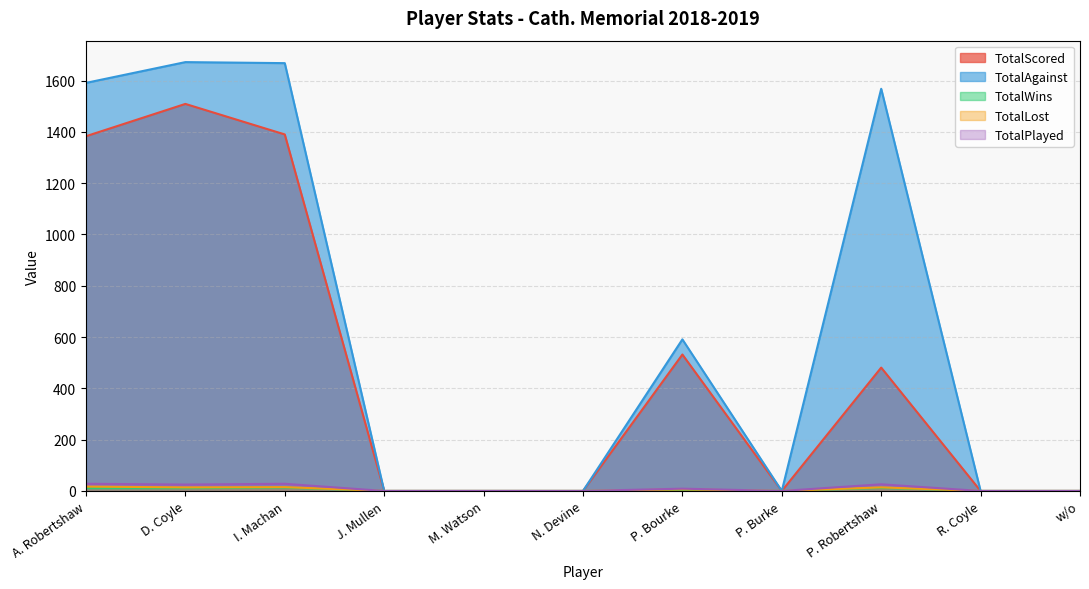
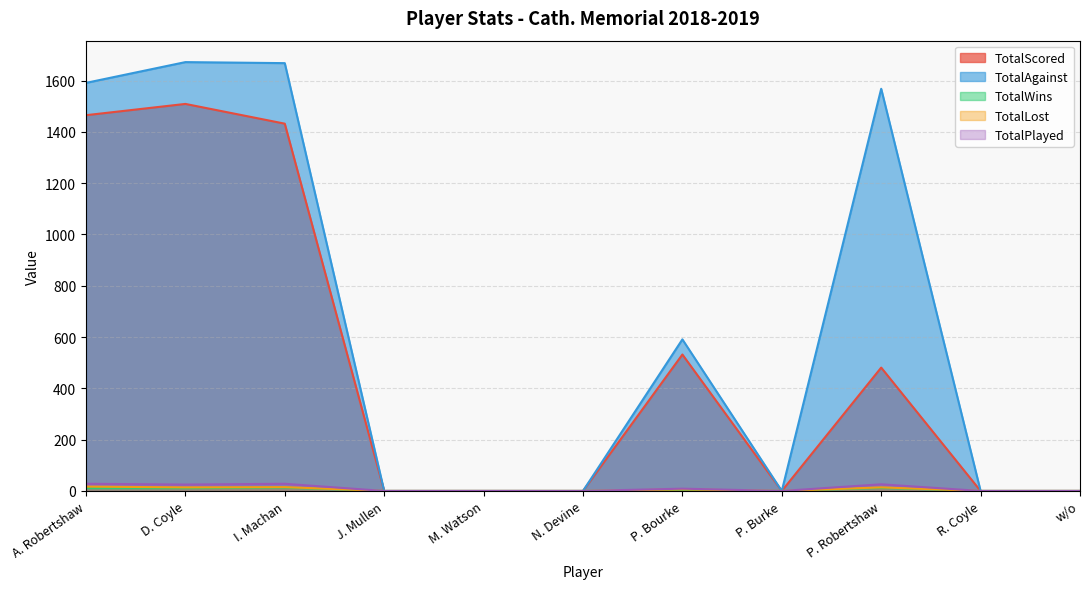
TotalScored, A. Robertshaw: 1380 -> 1470
TotalScored, I. Machan: 1390 -> 1430
